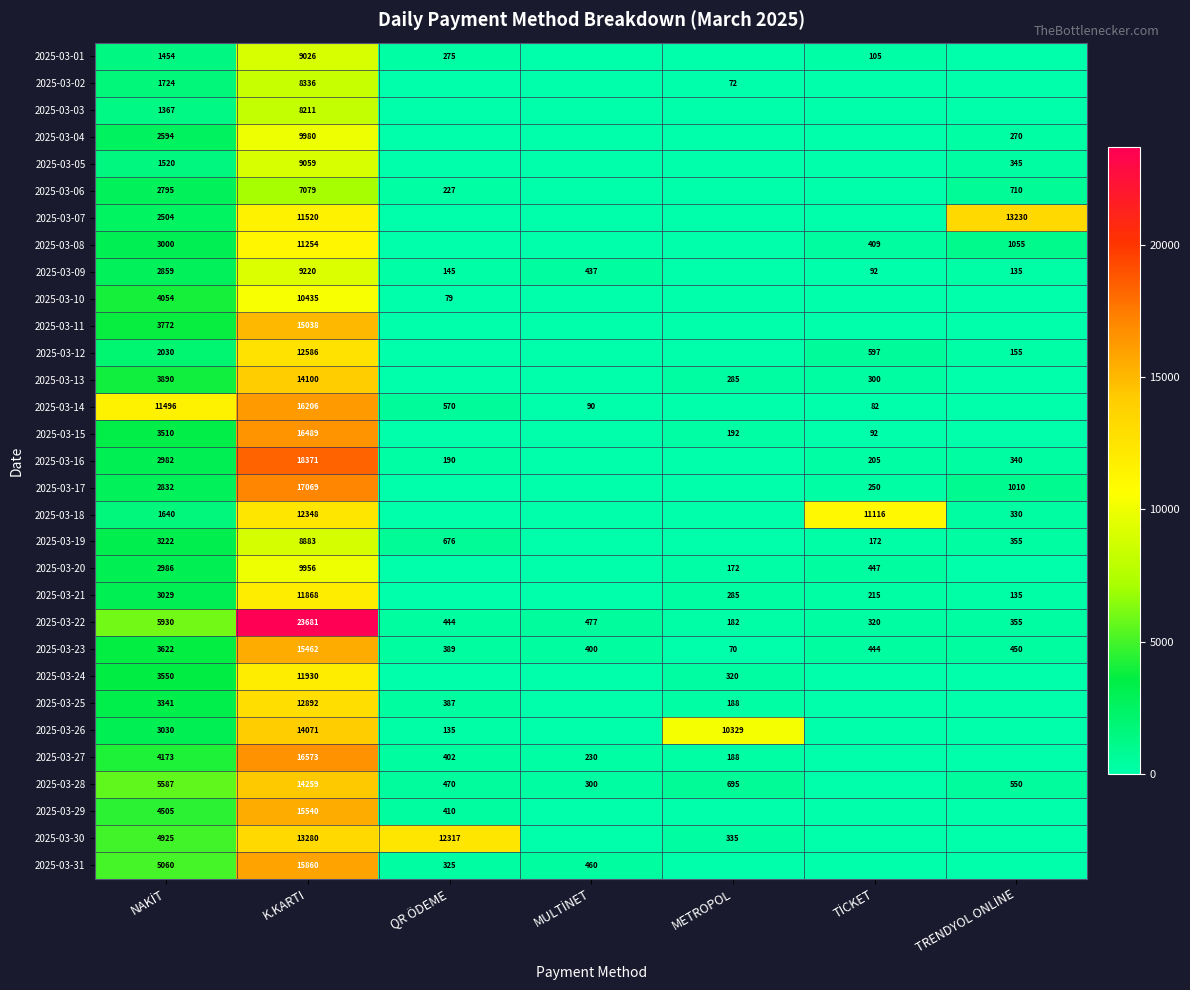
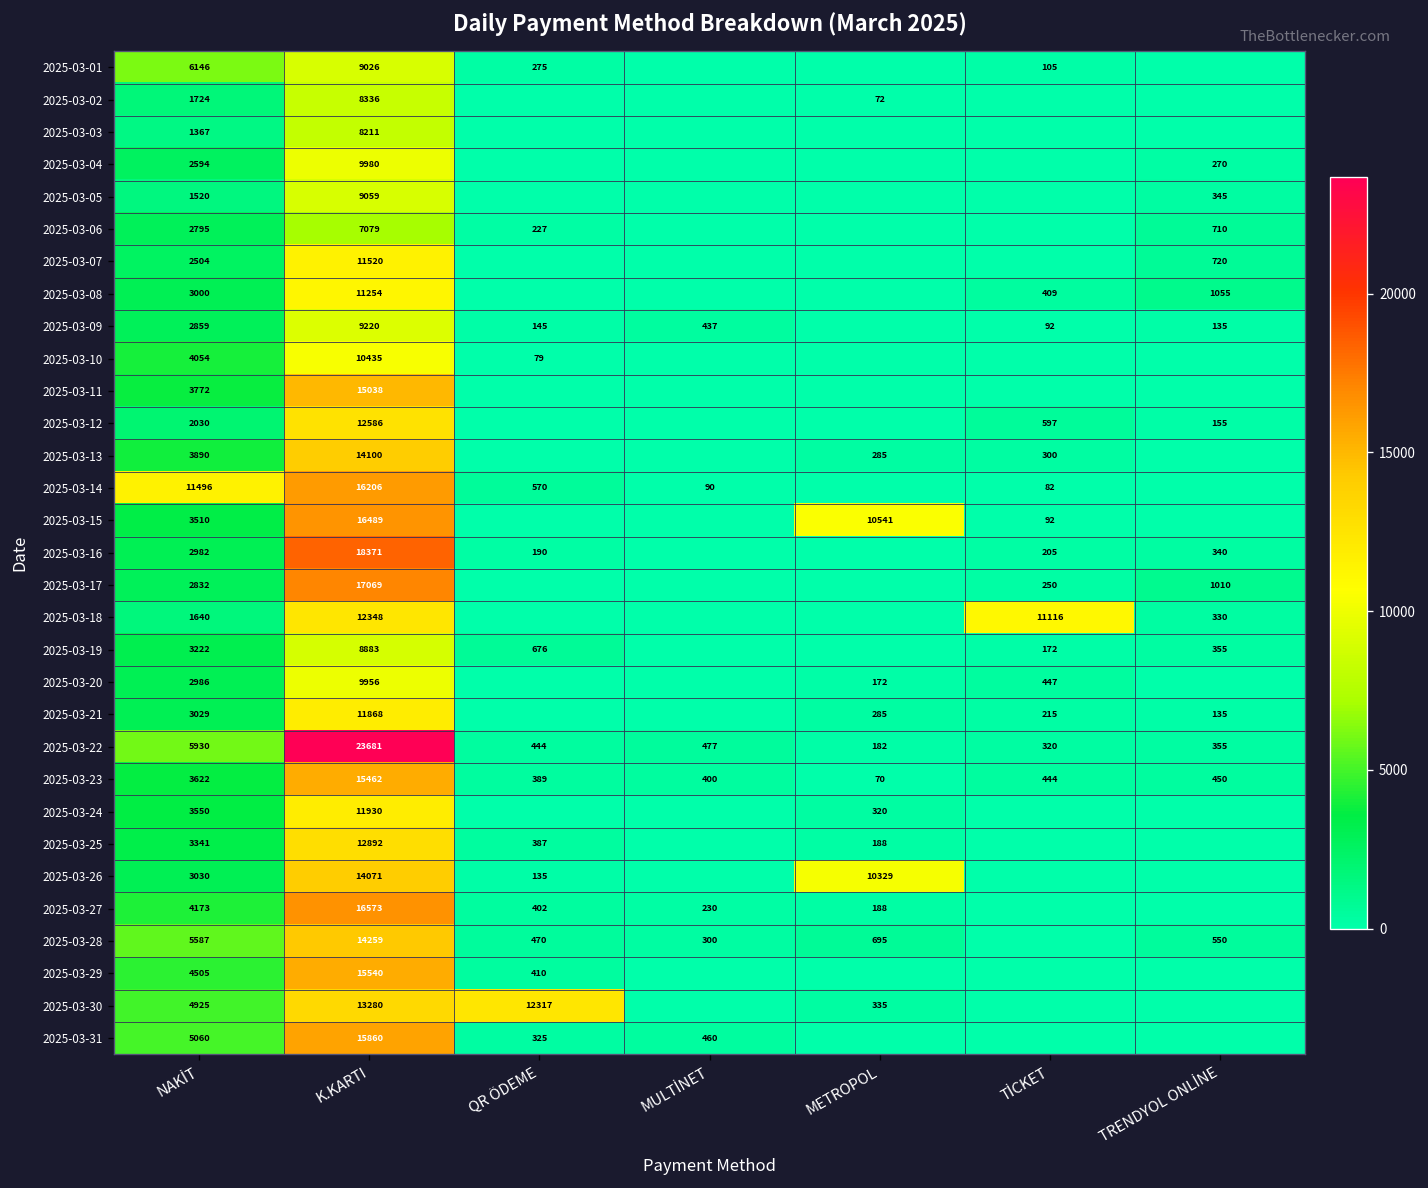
2025-03-01, NAKİT: 1454 -> 6146
2025-03-07, TRENDYOL ONLİNE: 13230 -> 720
2025-03-15, METROPOL: 192 -> 10541
